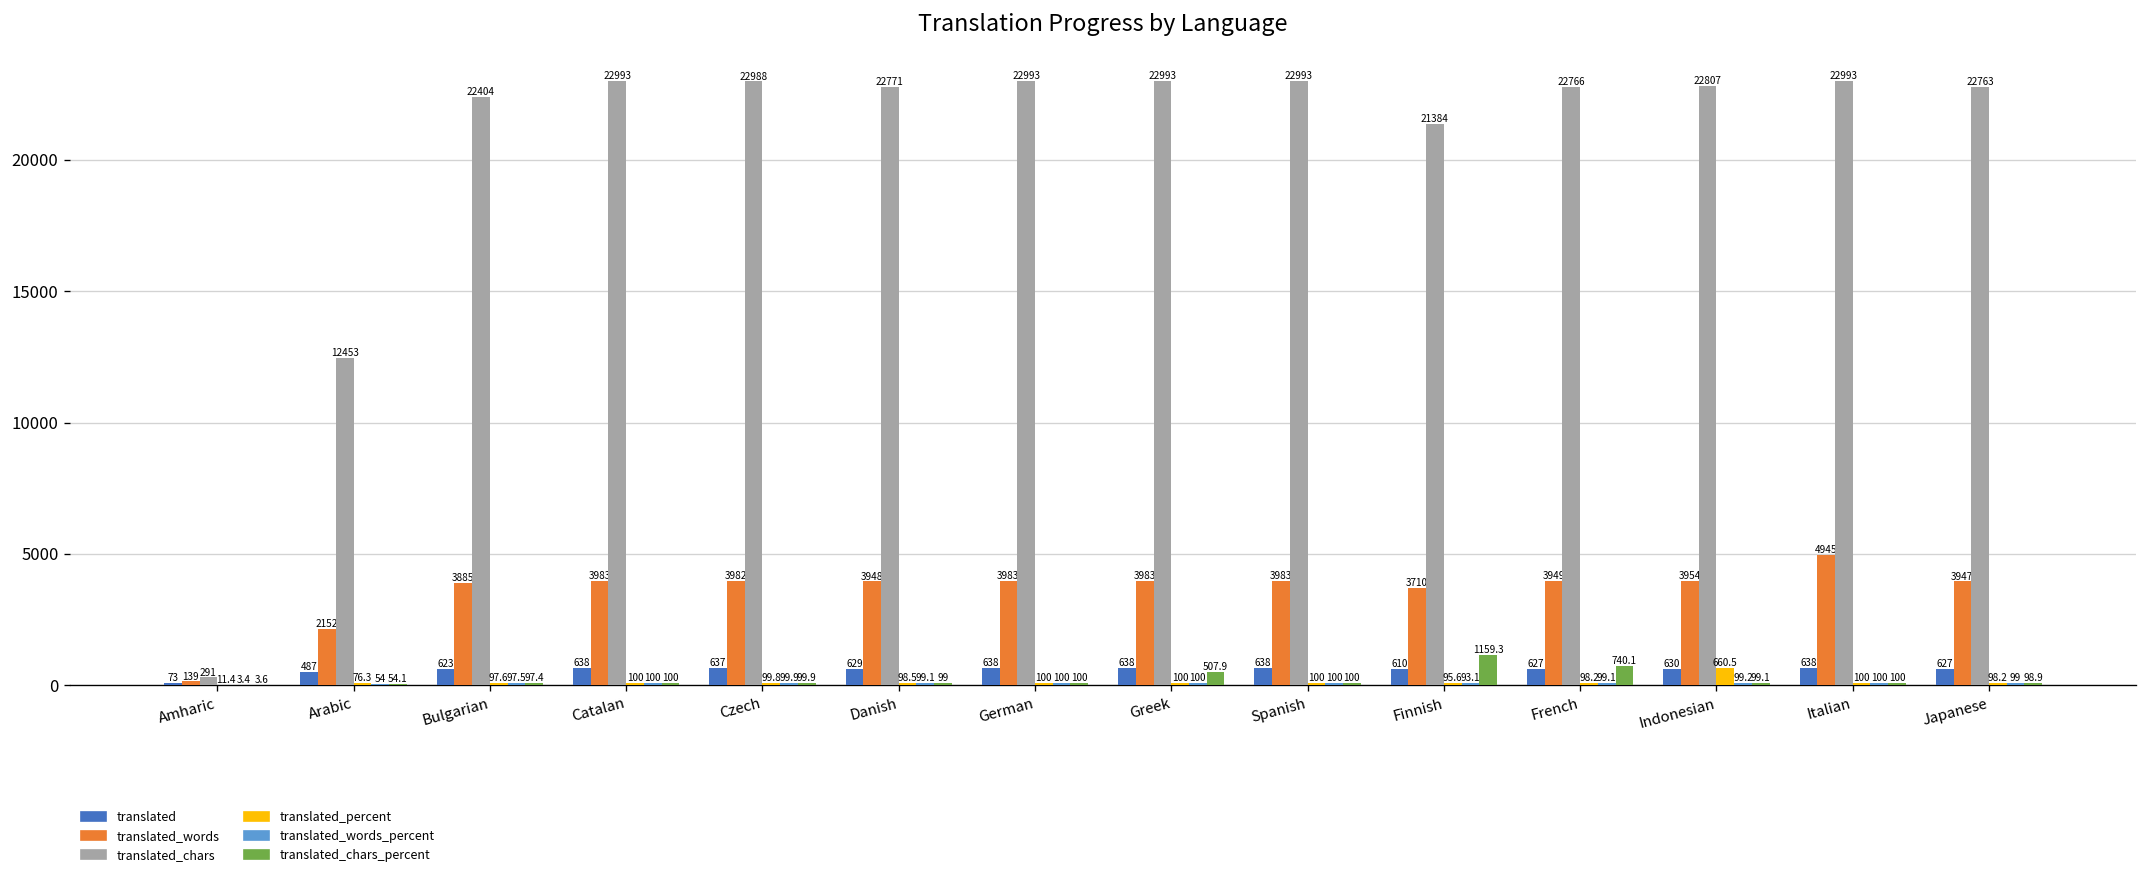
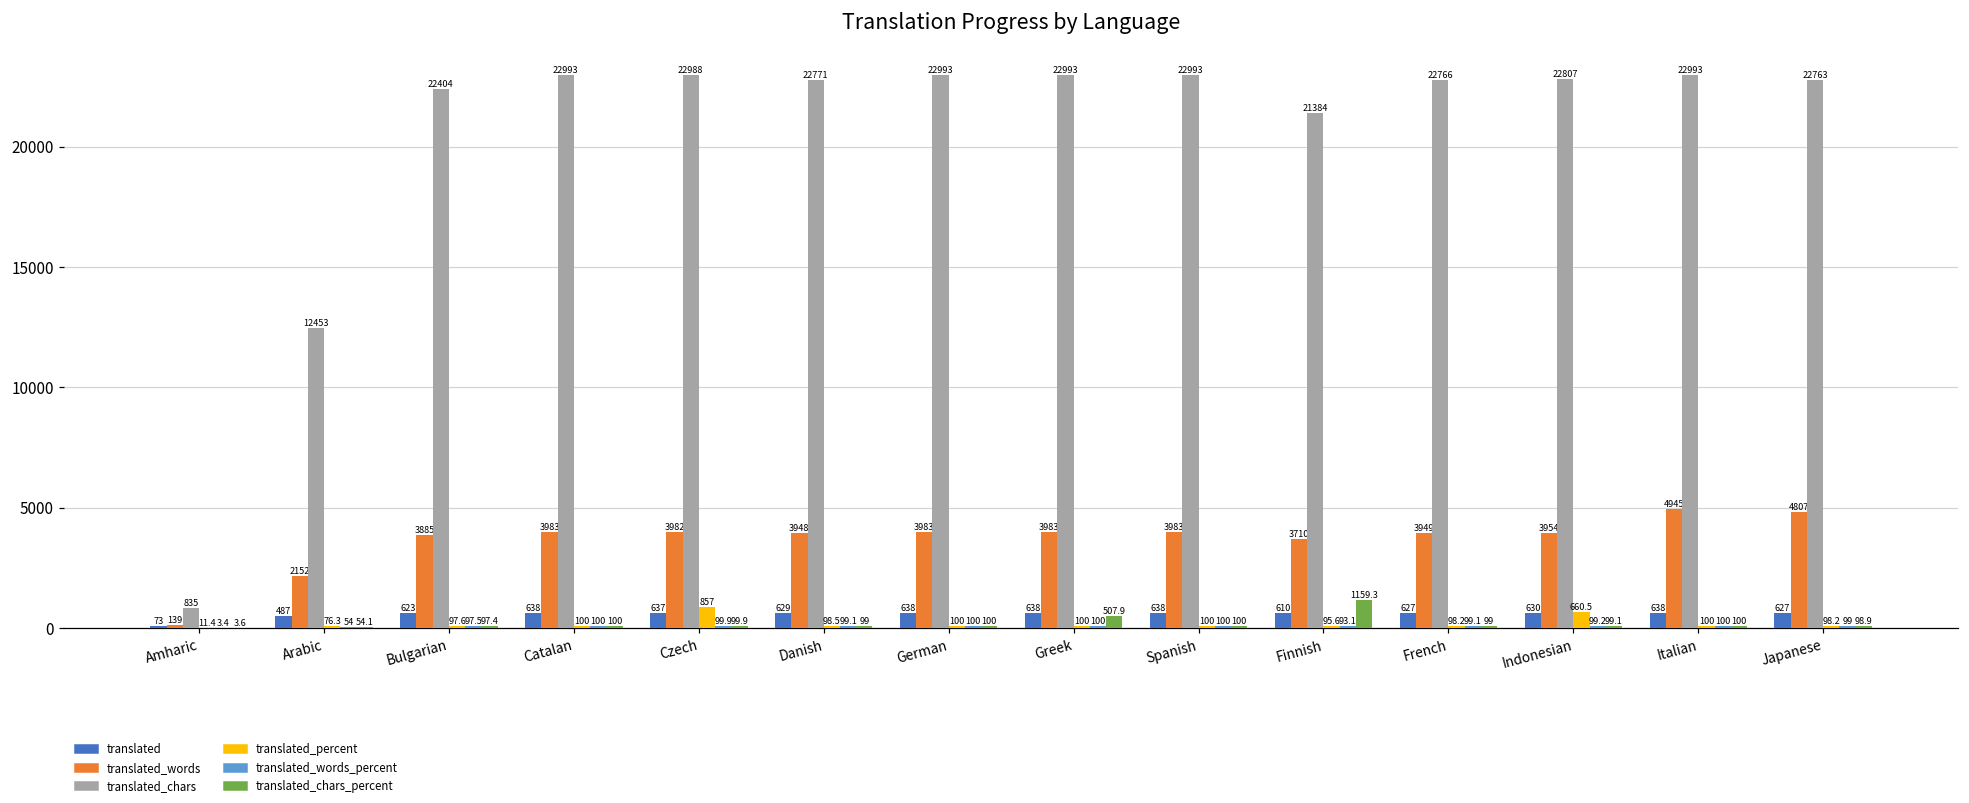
translated_chars, Amharic: 291 -> 835
translated_percent, Czech: 99.8 -> 857
translated_chars_percent, French: 740.1 -> 99
translated_words, Japanese: 3947 -> 4807
